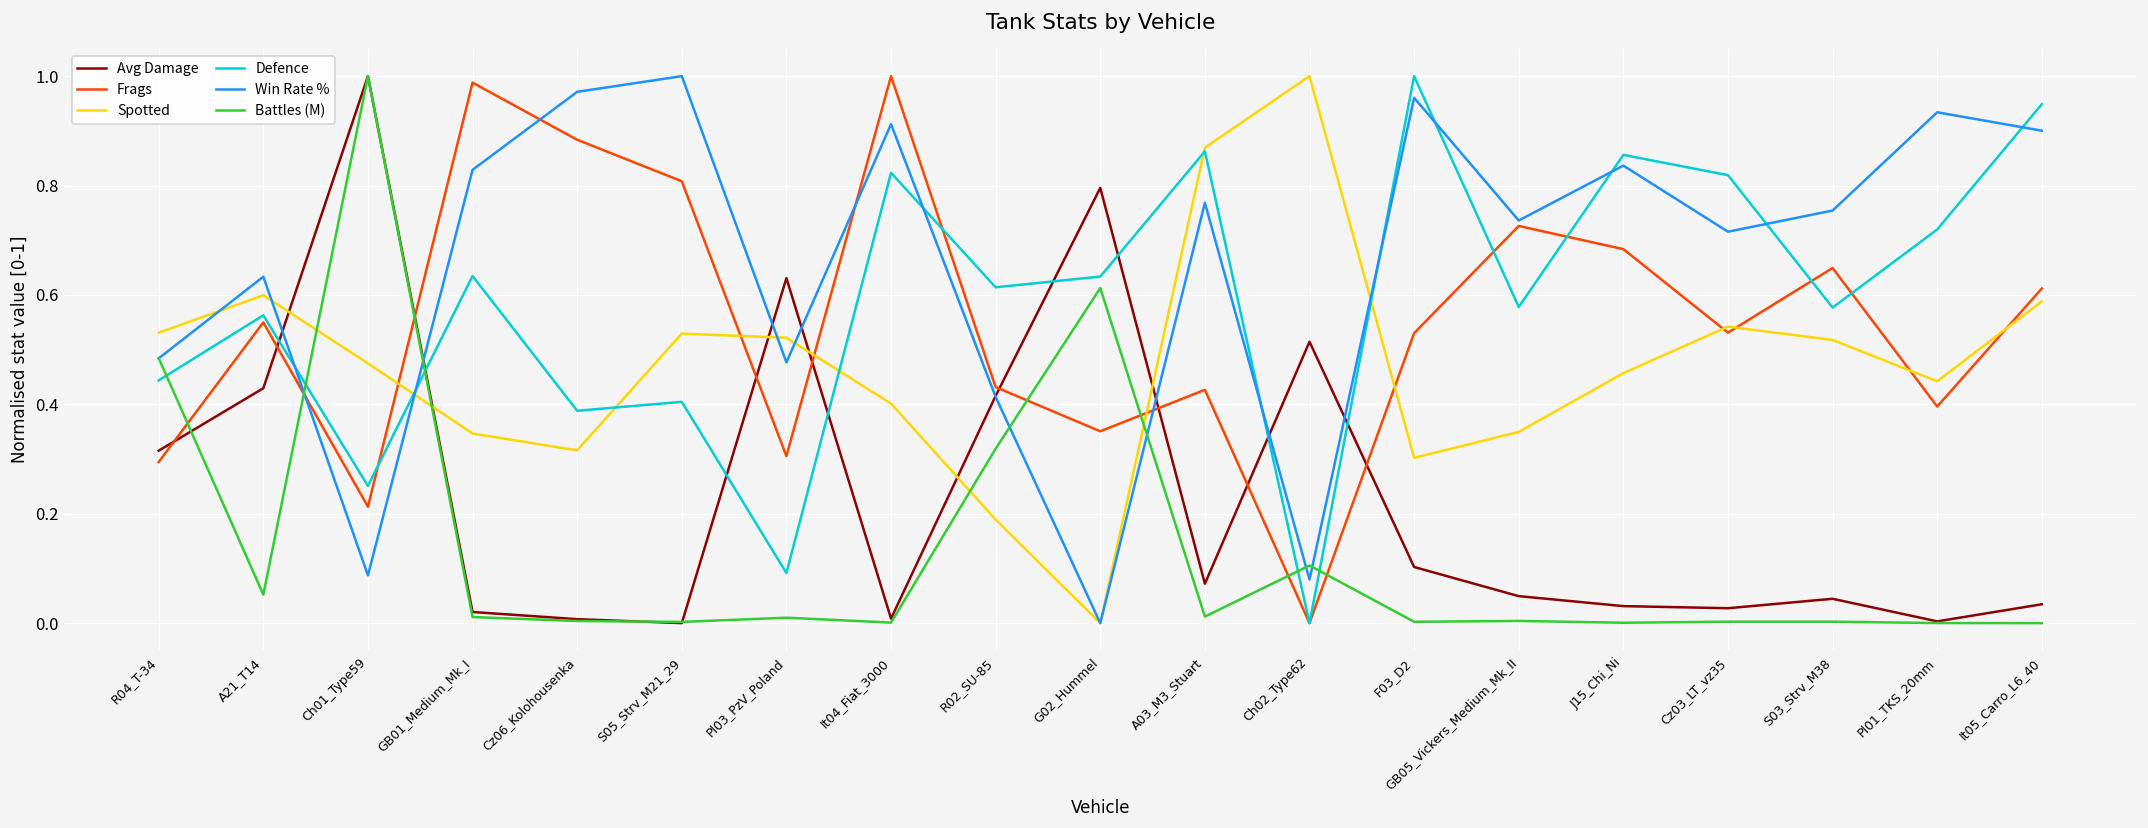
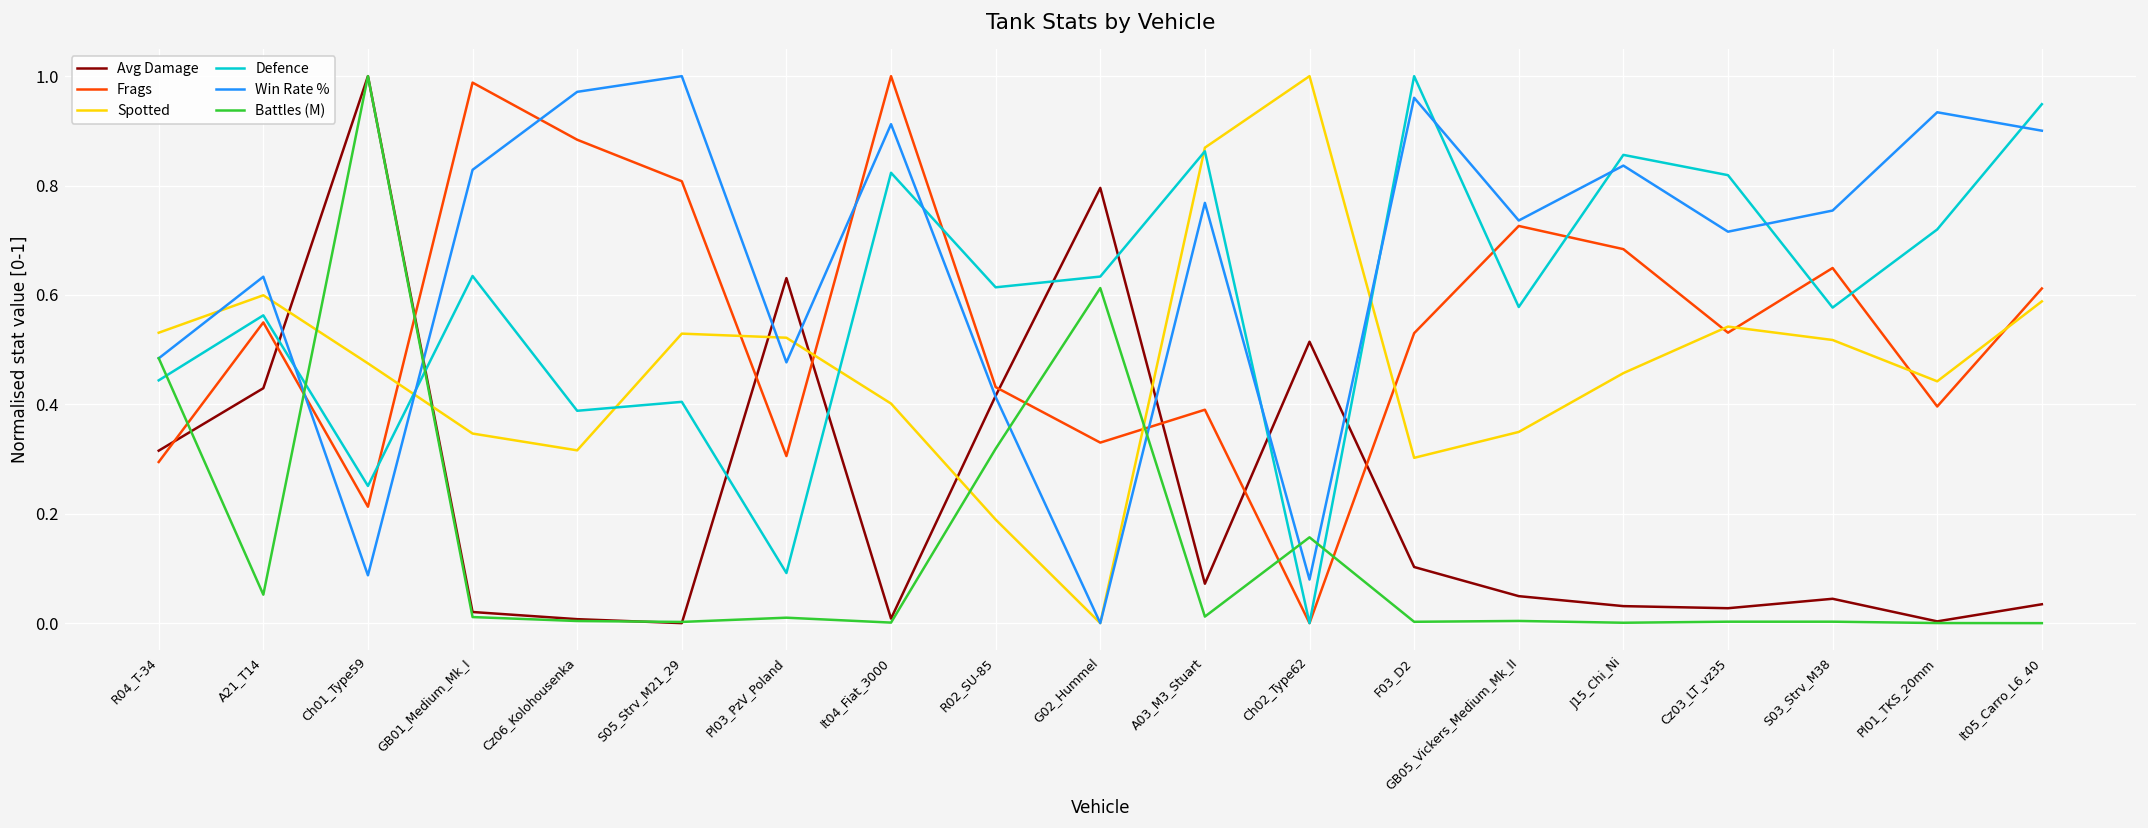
Frags, G02_Hummel: 0.35 -> 0.33
Frags, A03_M3_Stuart: 0.43 -> 0.39
Battles (M), Ch02_Type62: 0.11 -> 0.16
